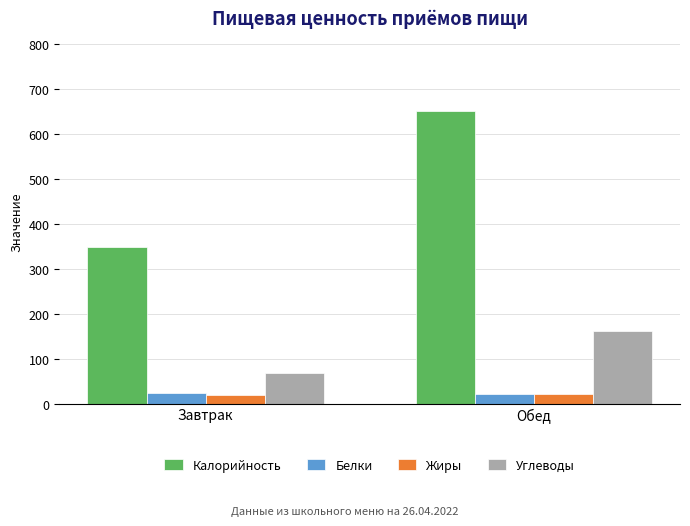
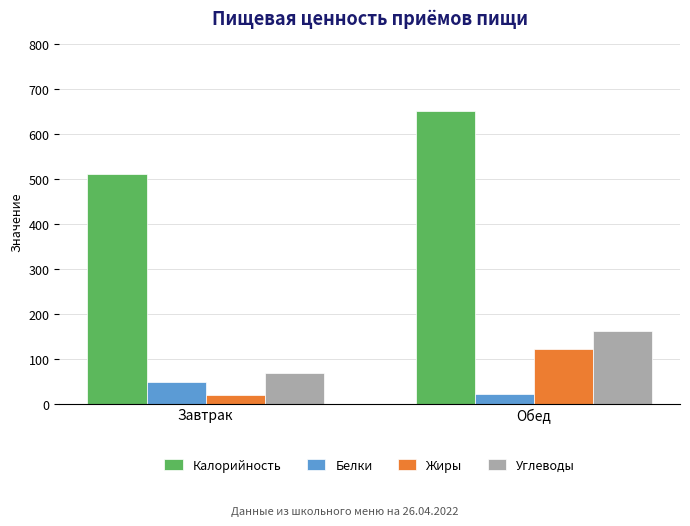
Калорийность, Завтрак: 350 -> 510
Белки, Завтрак: 20 -> 50
Жиры, Обед: 20 -> 120
